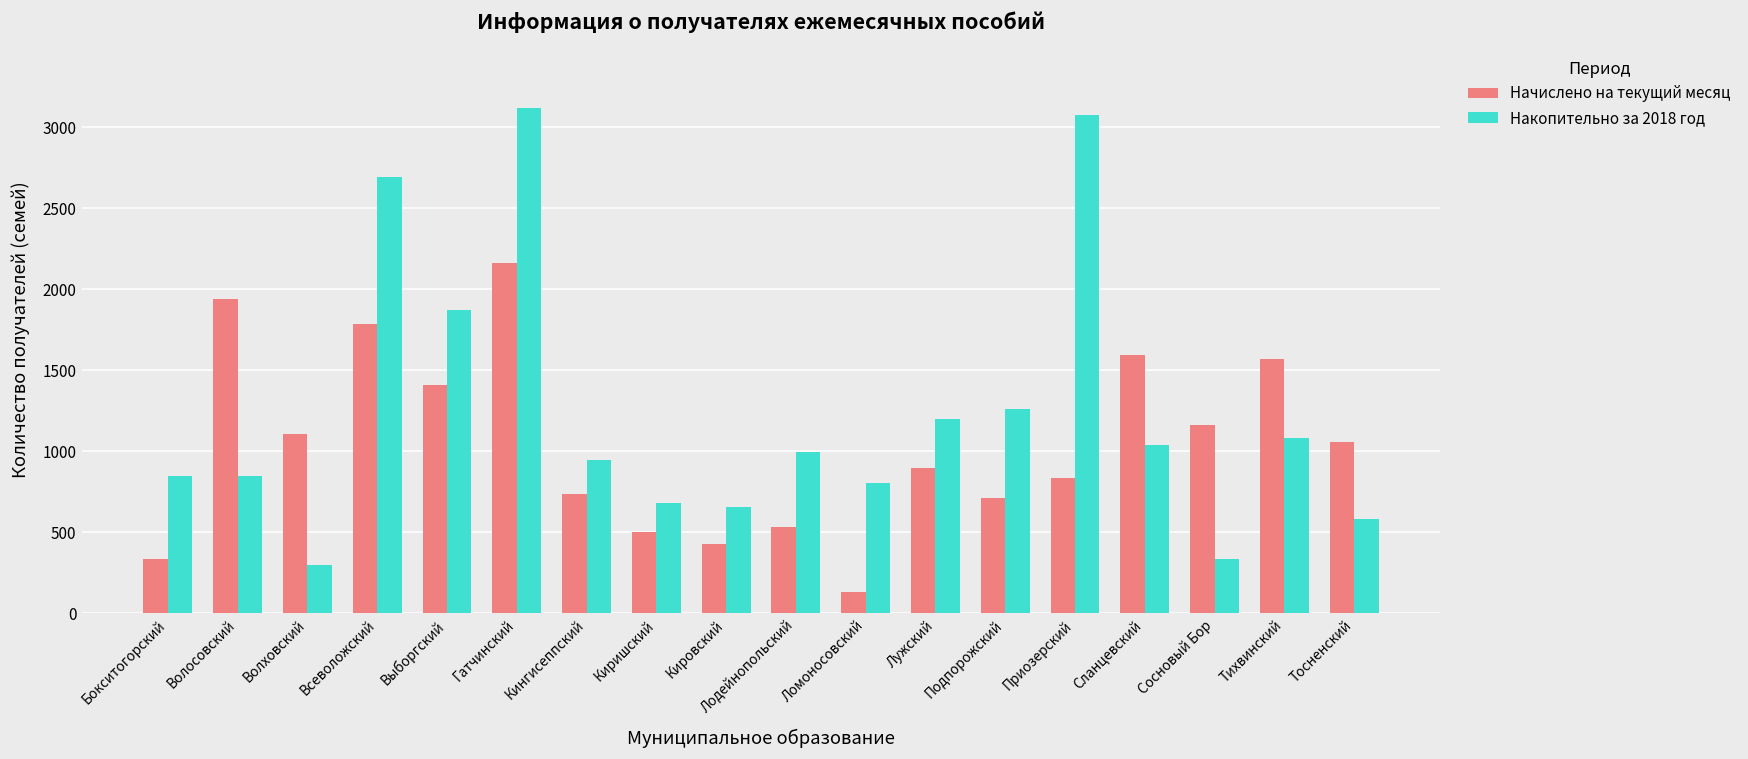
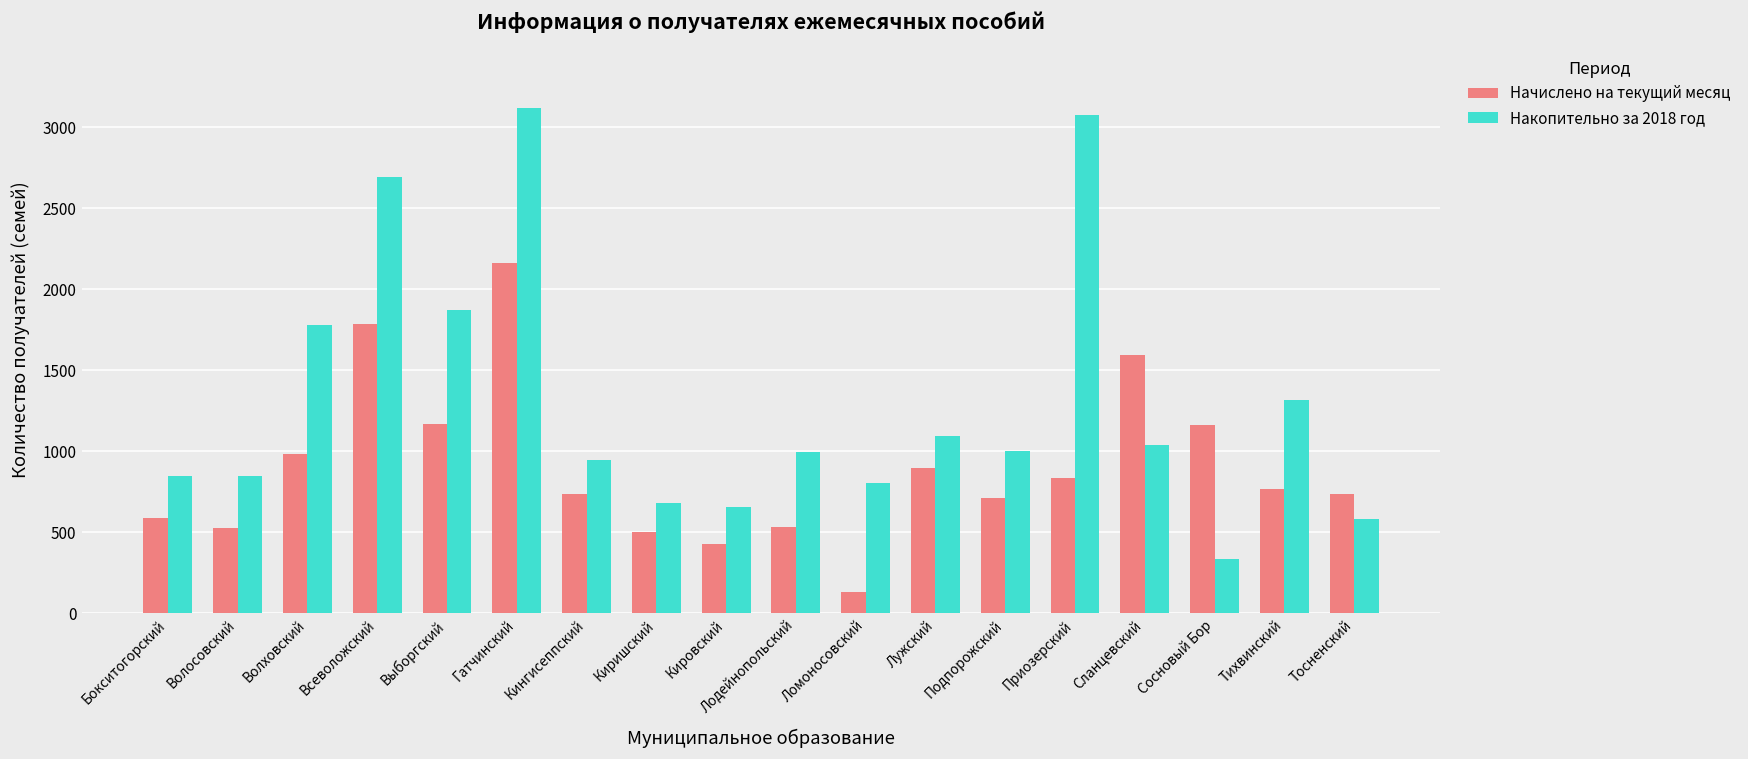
Начислено на текущий месяц, Бокситогорский: 340 -> 590
Начислено на текущий месяц, Волосовский: 1940 -> 530
Начислено на текущий месяц, Волховский: 1100 -> 980
Накопительно за 2018 год, Волховский: 300 -> 1780
Начислено на текущий месяц, Выборгский: 1410 -> 1170
Накопительно за 2018 год, Лужский: 1200 -> 1090
Накопительно за 2018 год, Подпорожский: 1260 -> 1000
Начислено на текущий месяц, Тихвинский: 1570 -> 770
Накопительно за 2018 год, Тихвинский: 1080 -> 1310
Начислено на текущий месяц, Тосненский: 1060 -> 740
